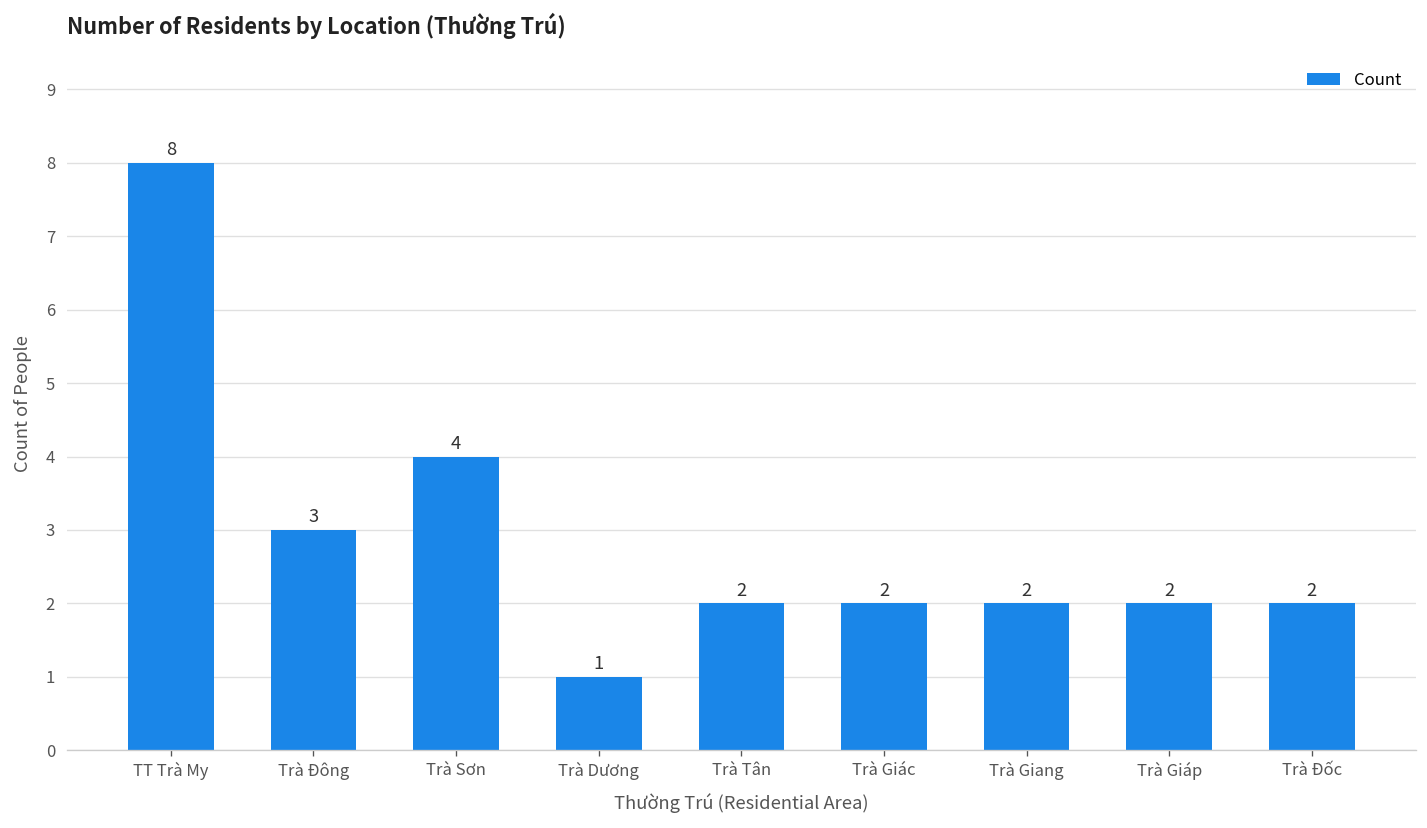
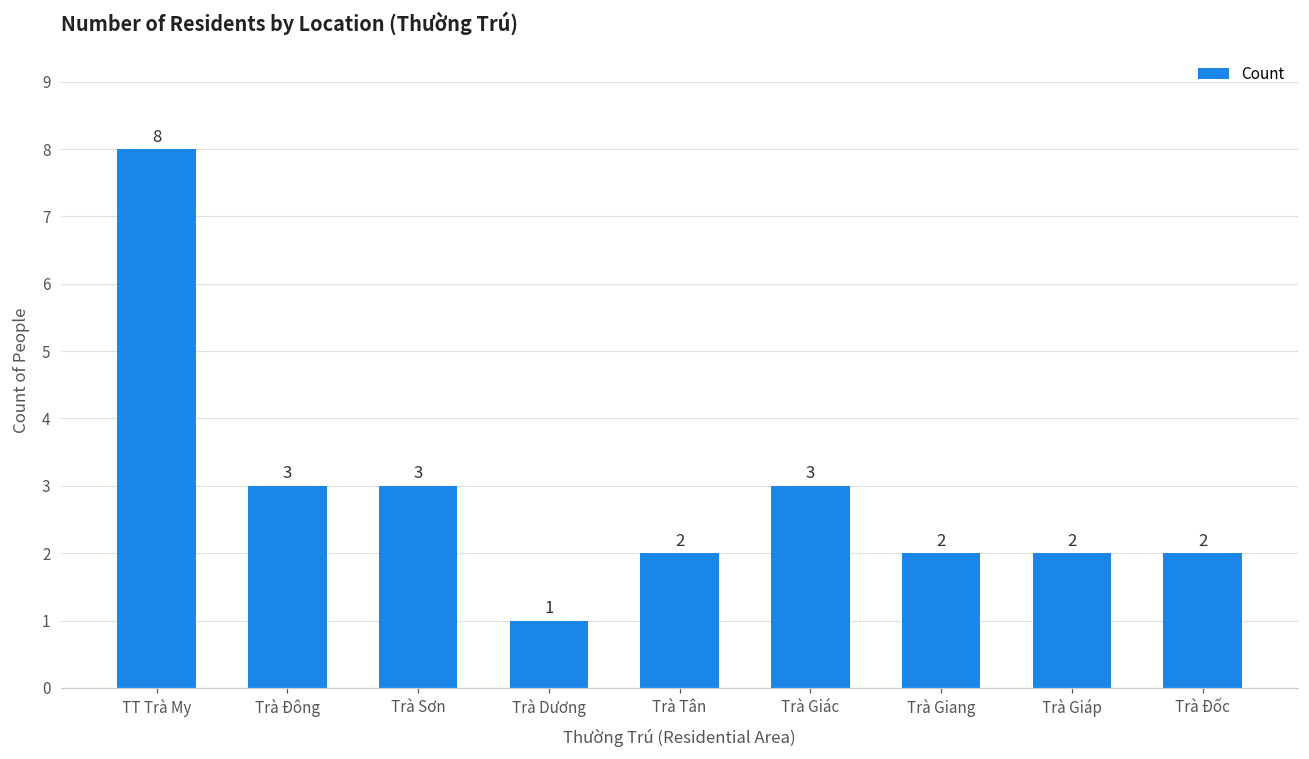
Trà Sơn: 4 -> 3
Trà Giác: 2 -> 3
